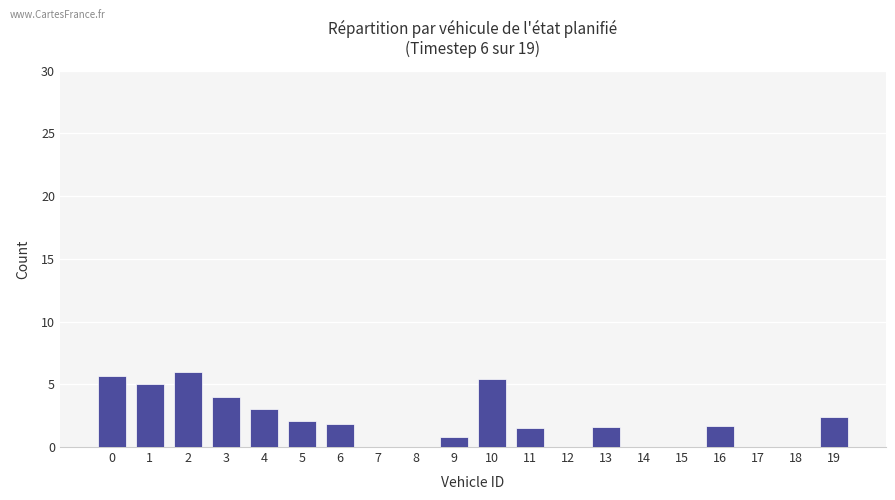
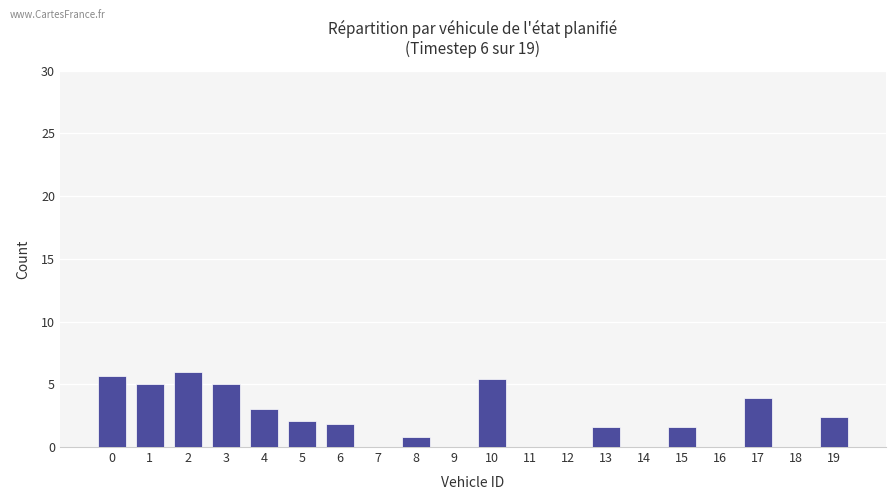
3: 4 -> 5
8: 0.0 -> 0.8
9: 0.8 -> 0.0
11: 1.5 -> 0.0
15: 0.0 -> 1.6
16: 1.7 -> 0.0
17: 0.0 -> 3.9
